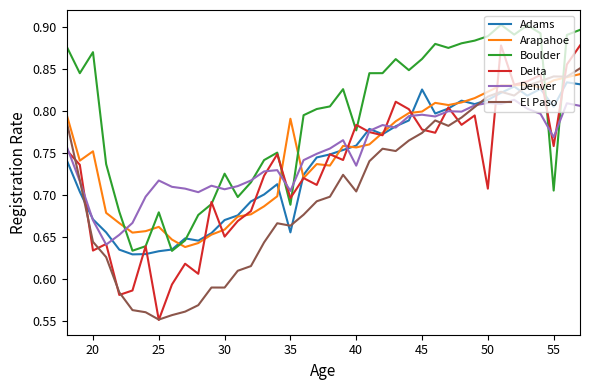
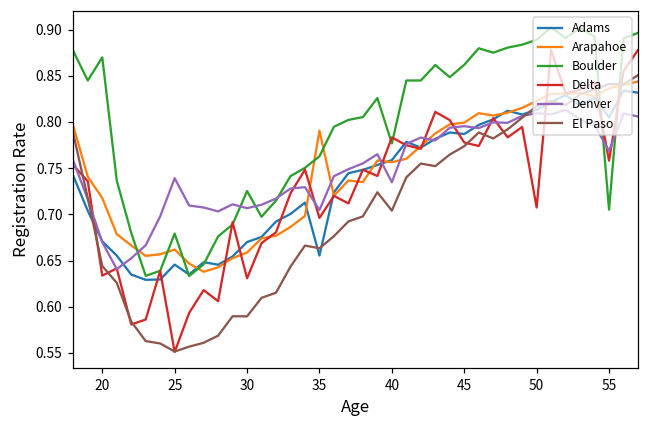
Arapahoe, 20: 0.75 -> 0.72
Adams, 25: 0.63 -> 0.65
Denver, 25: 0.72 -> 0.74
Delta, 30: 0.65 -> 0.63
Boulder, 35: 0.69 -> 0.76
Adams, 45: 0.83 -> 0.79
